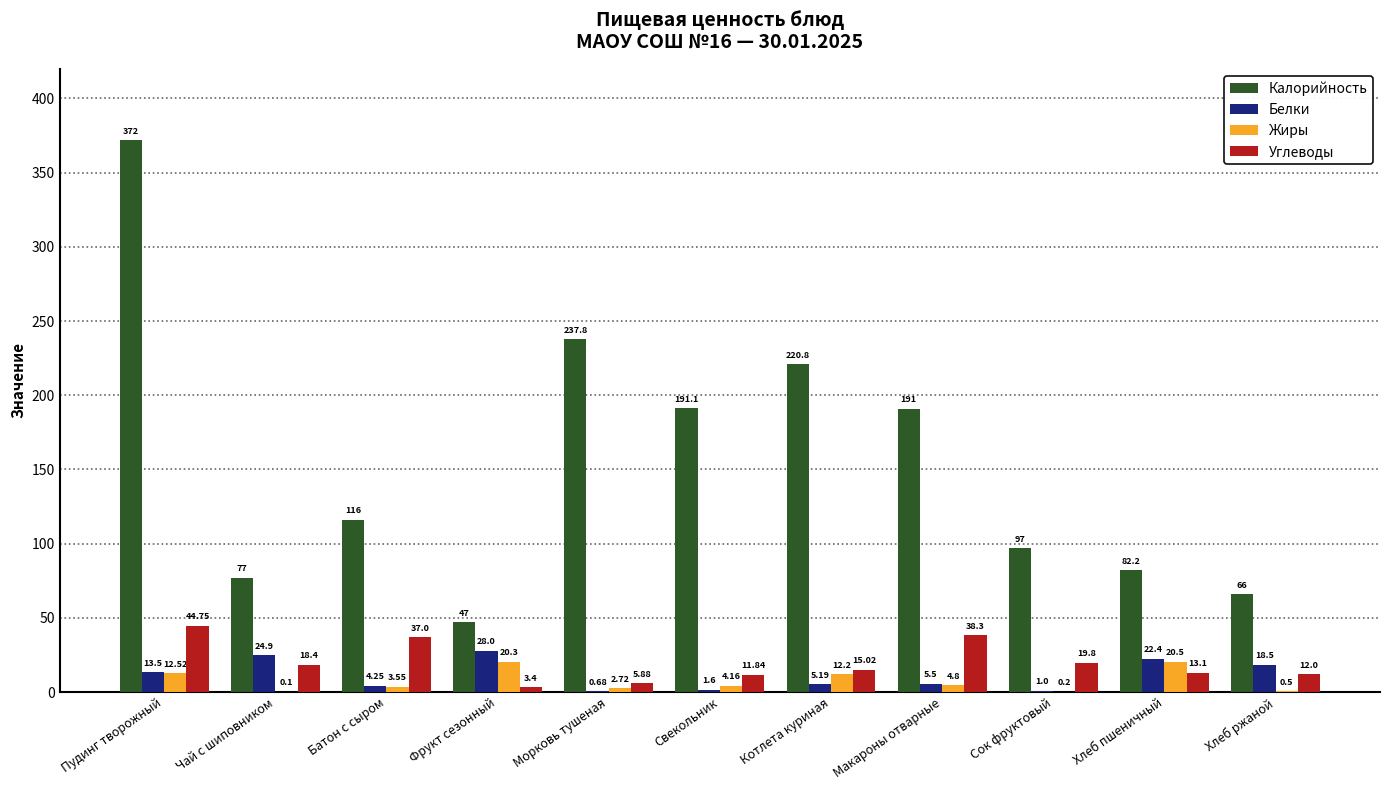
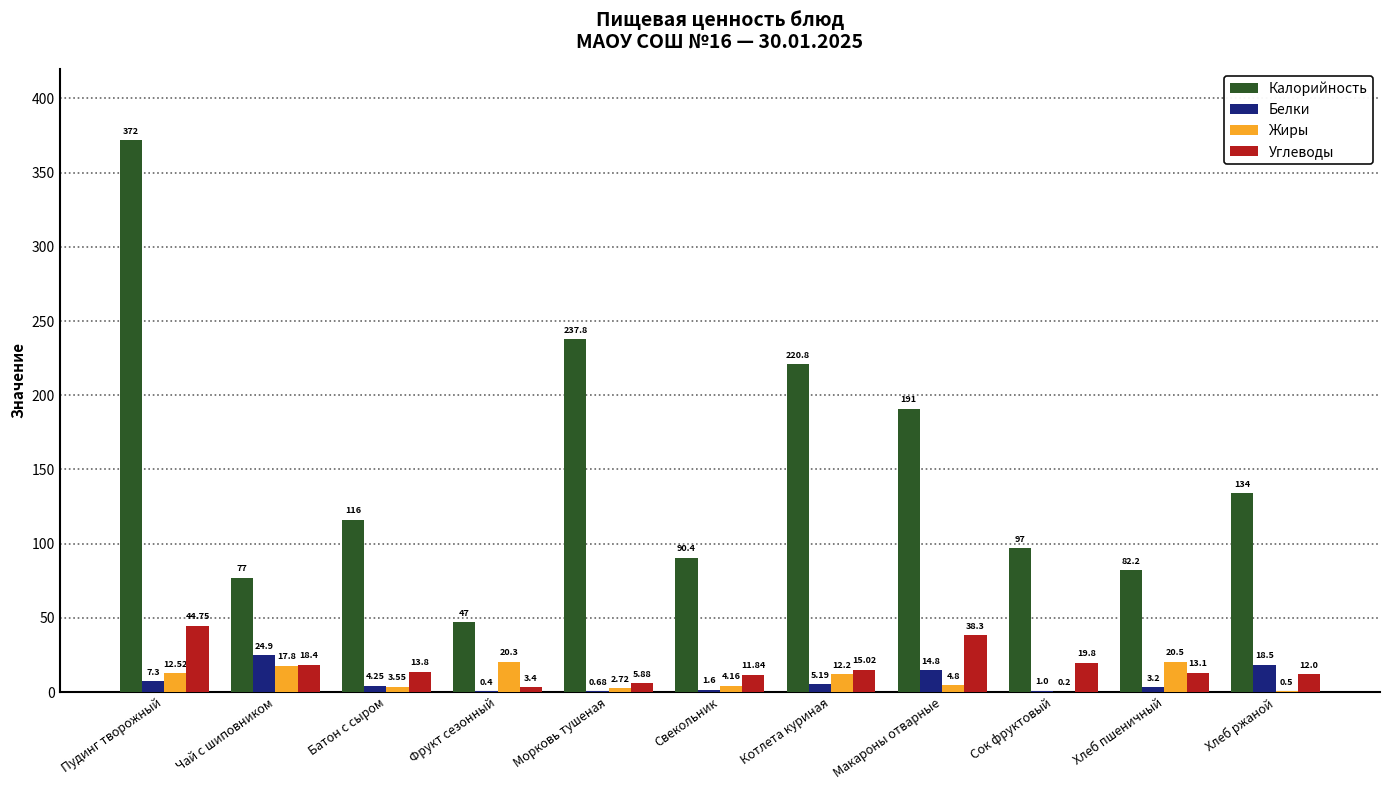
Белки, Пудинг творожный: 13.5 -> 7.3
Жиры, Чай с шиповником: 0.1 -> 17.8
Углеводы, Батон с сыром: 37.0 -> 13.8
Белки, Фрукт сезонный: 28.0 -> 0.4
Калорийность, Свекольник: 191.1 -> 90.4
Белки, Макароны отварные: 5.5 -> 14.8
Белки, Хлеб пшеничный: 22.4 -> 3.2
Калорийность, Хлеб ржаной: 66 -> 134
